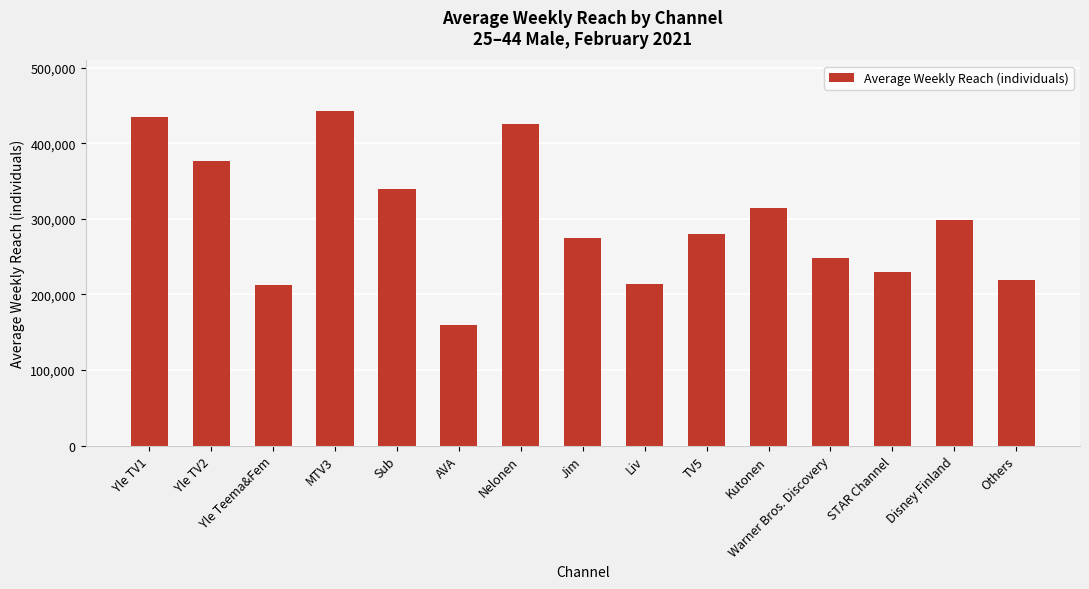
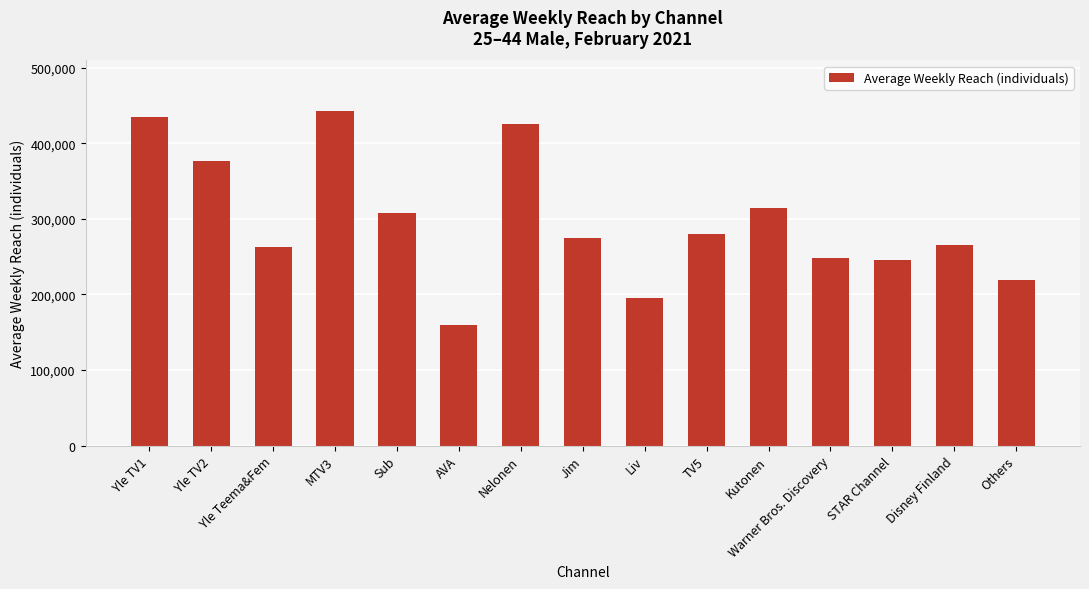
Yle Teema&Fem: 210,000 -> 260,000
Sub: 340,000 -> 310,000
Liv: 210,000 -> 190,000
STAR Channel: 230,000 -> 250,000
Disney Finland: 300,000 -> 270,000
